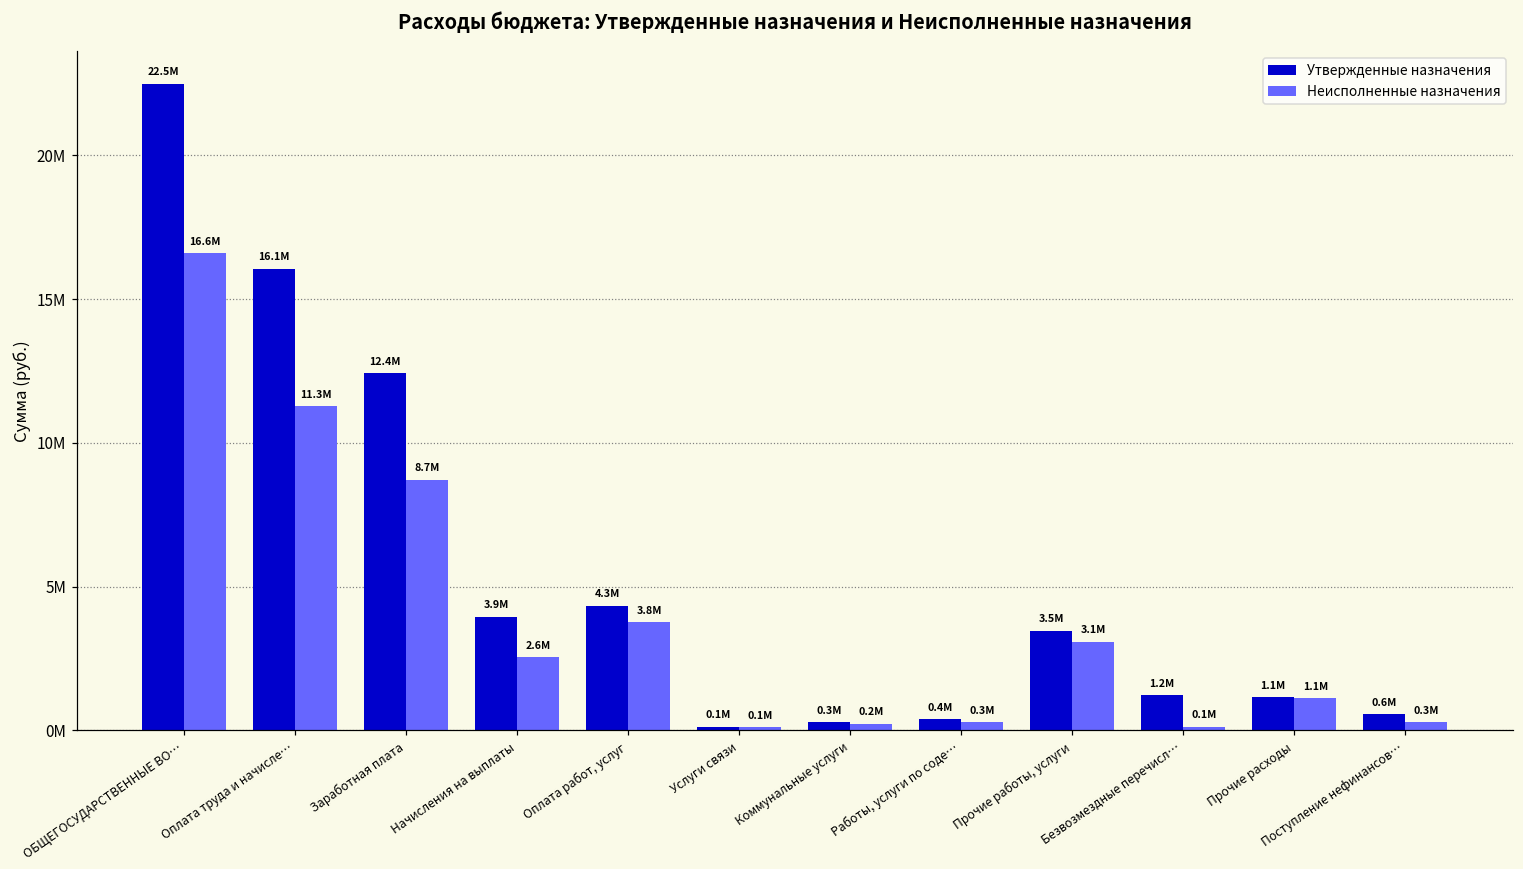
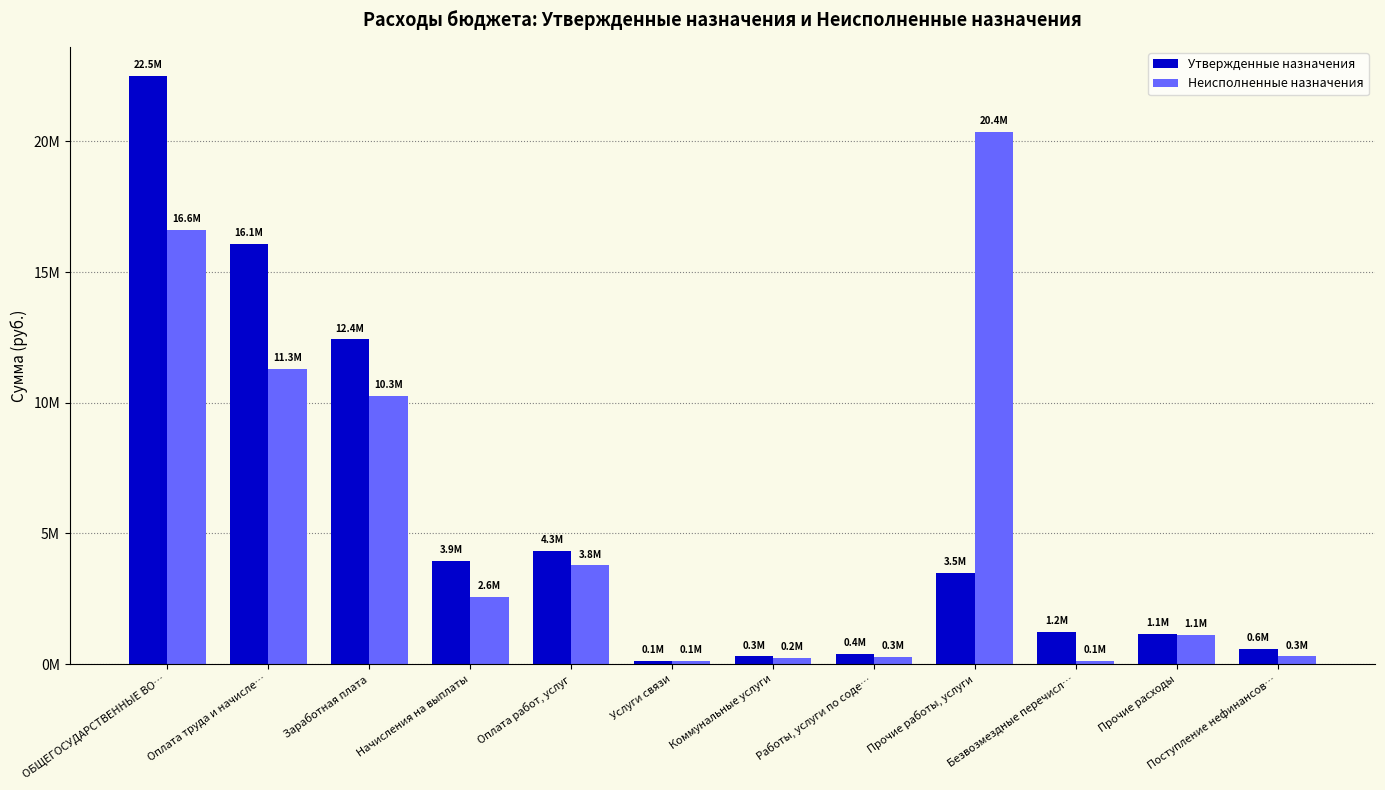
Неисполненные назначения, Заработная плата: 8.7M -> 10.3M
Неисполненные назначения, Прочие работы, услуги: 3.1M -> 20.4M
